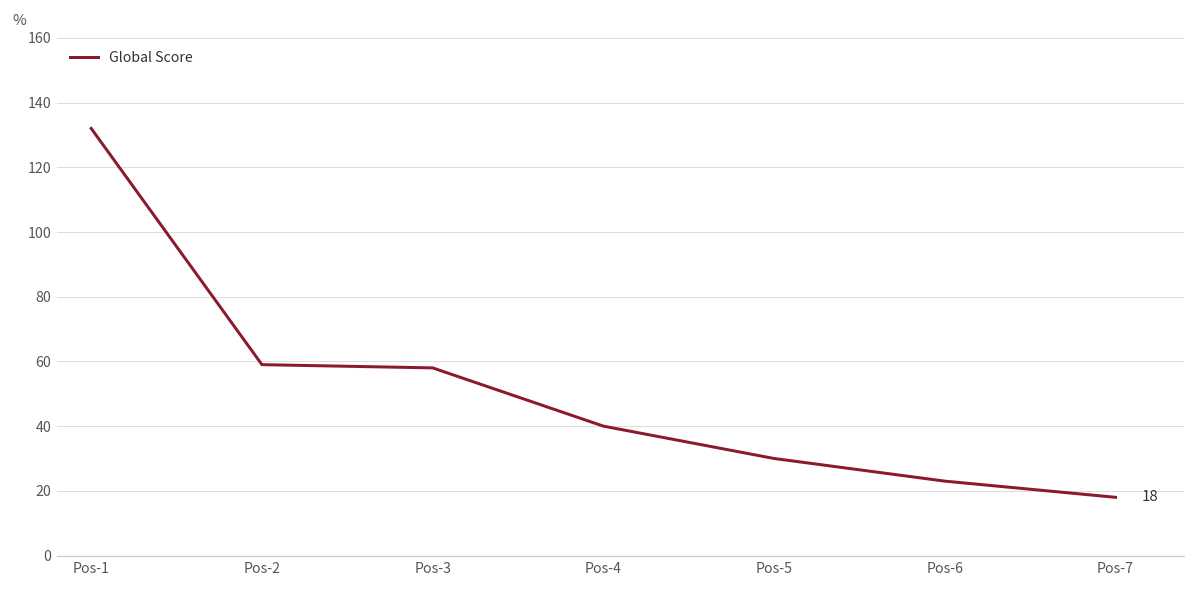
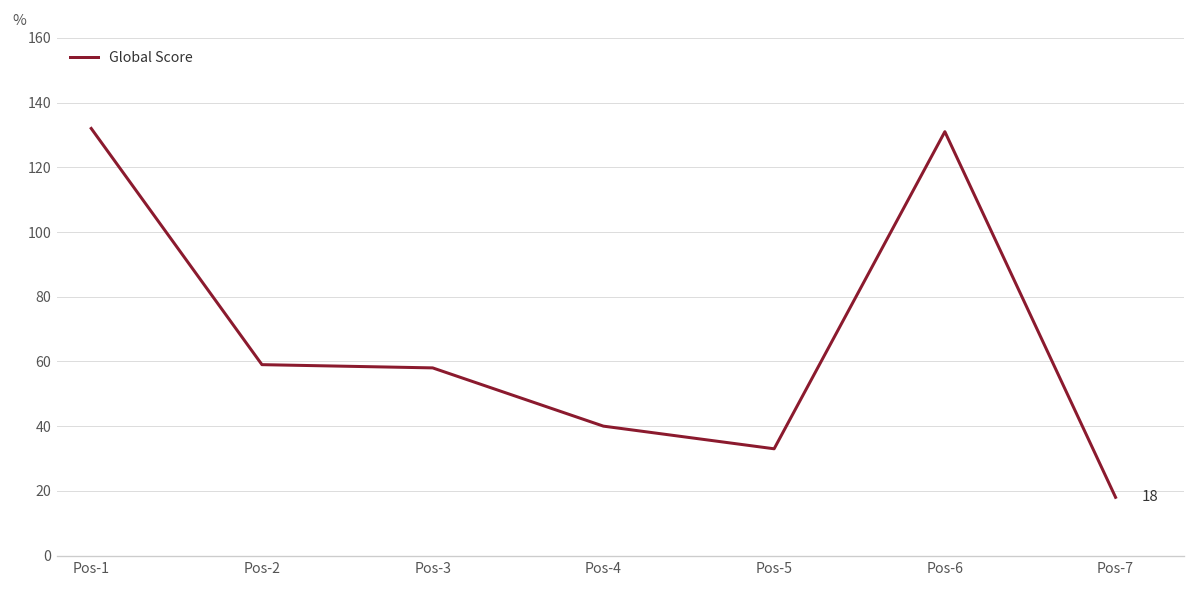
Pos-5: 30 -> 33
Pos-6: 23 -> 131
